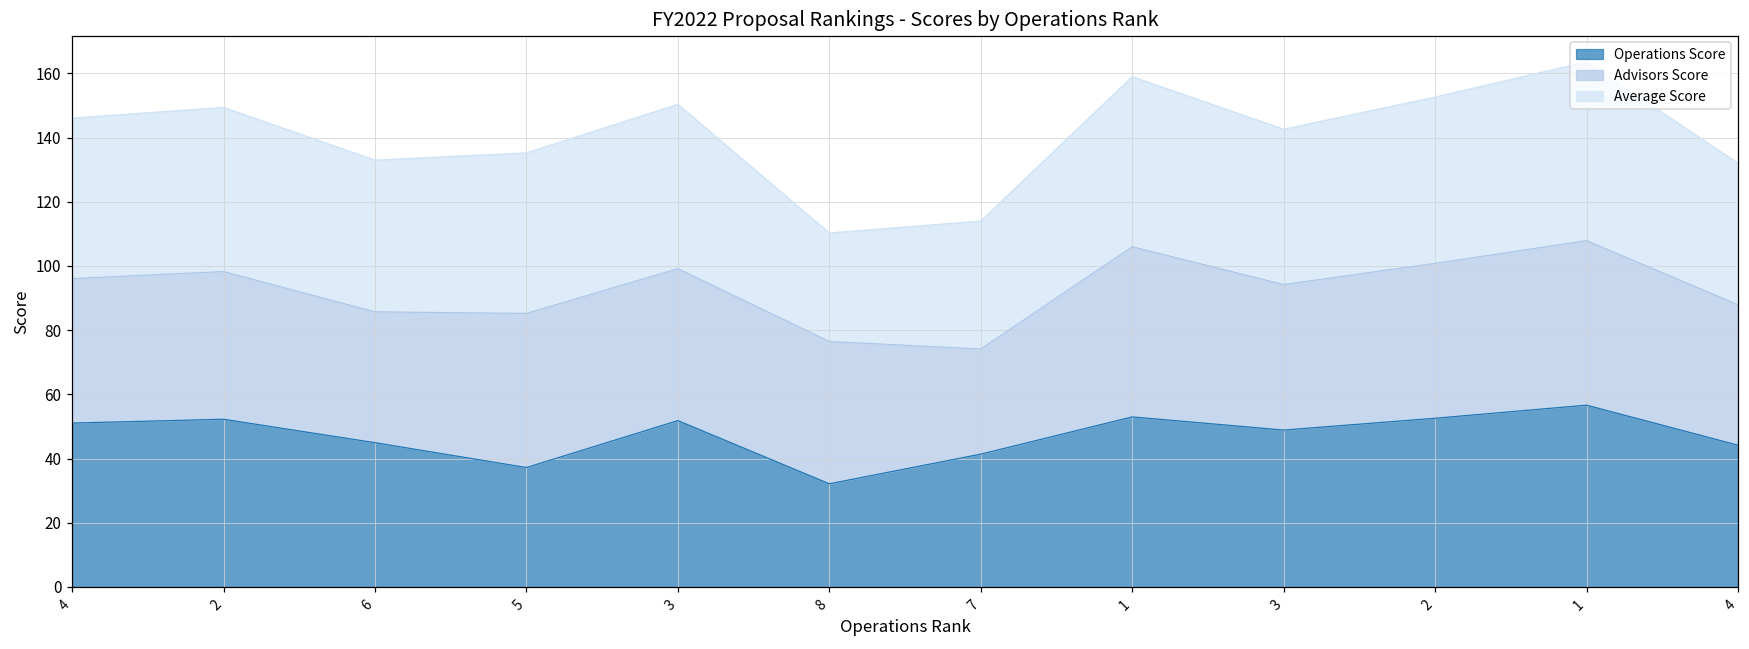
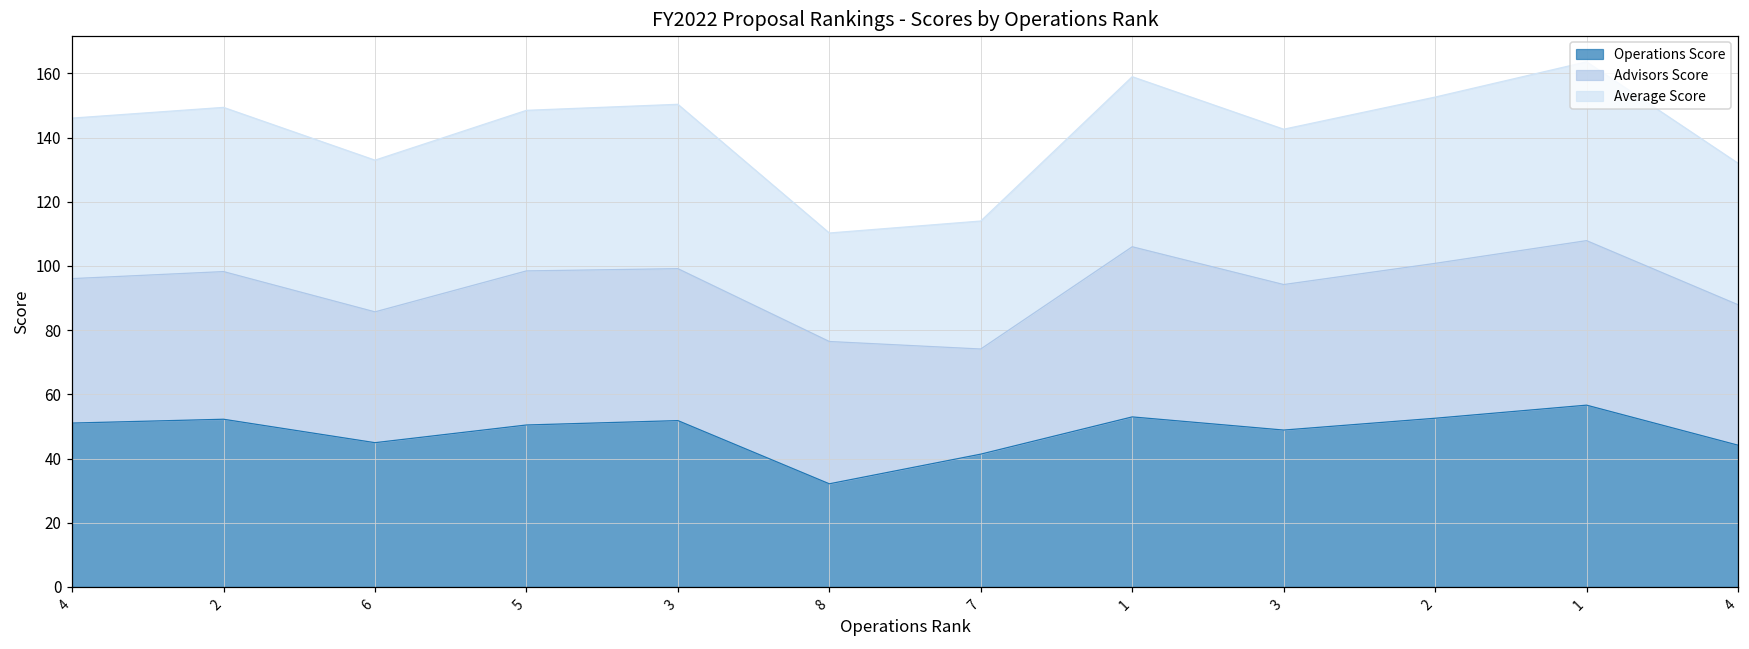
Operations Score, 5: 37 -> 50
